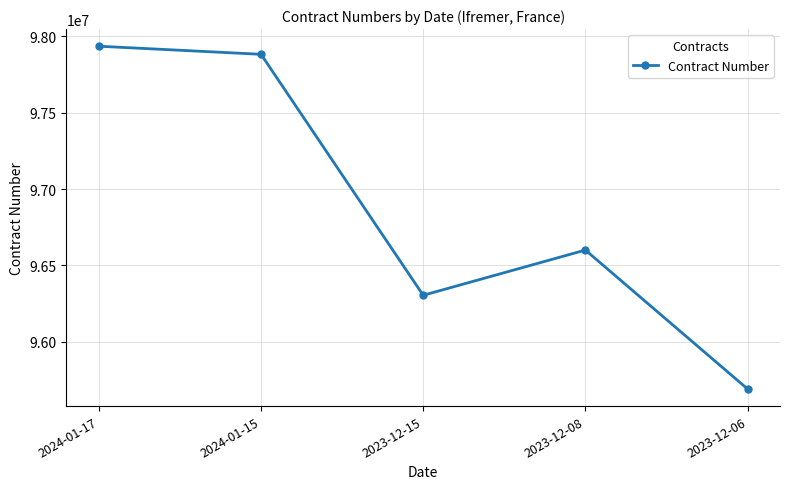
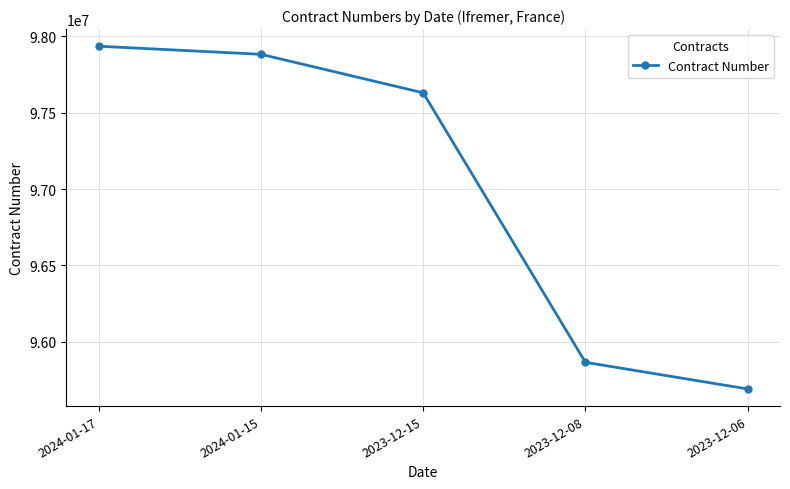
2023-12-15: 96300000 -> 97630000
2023-12-08: 96600000 -> 95860000
